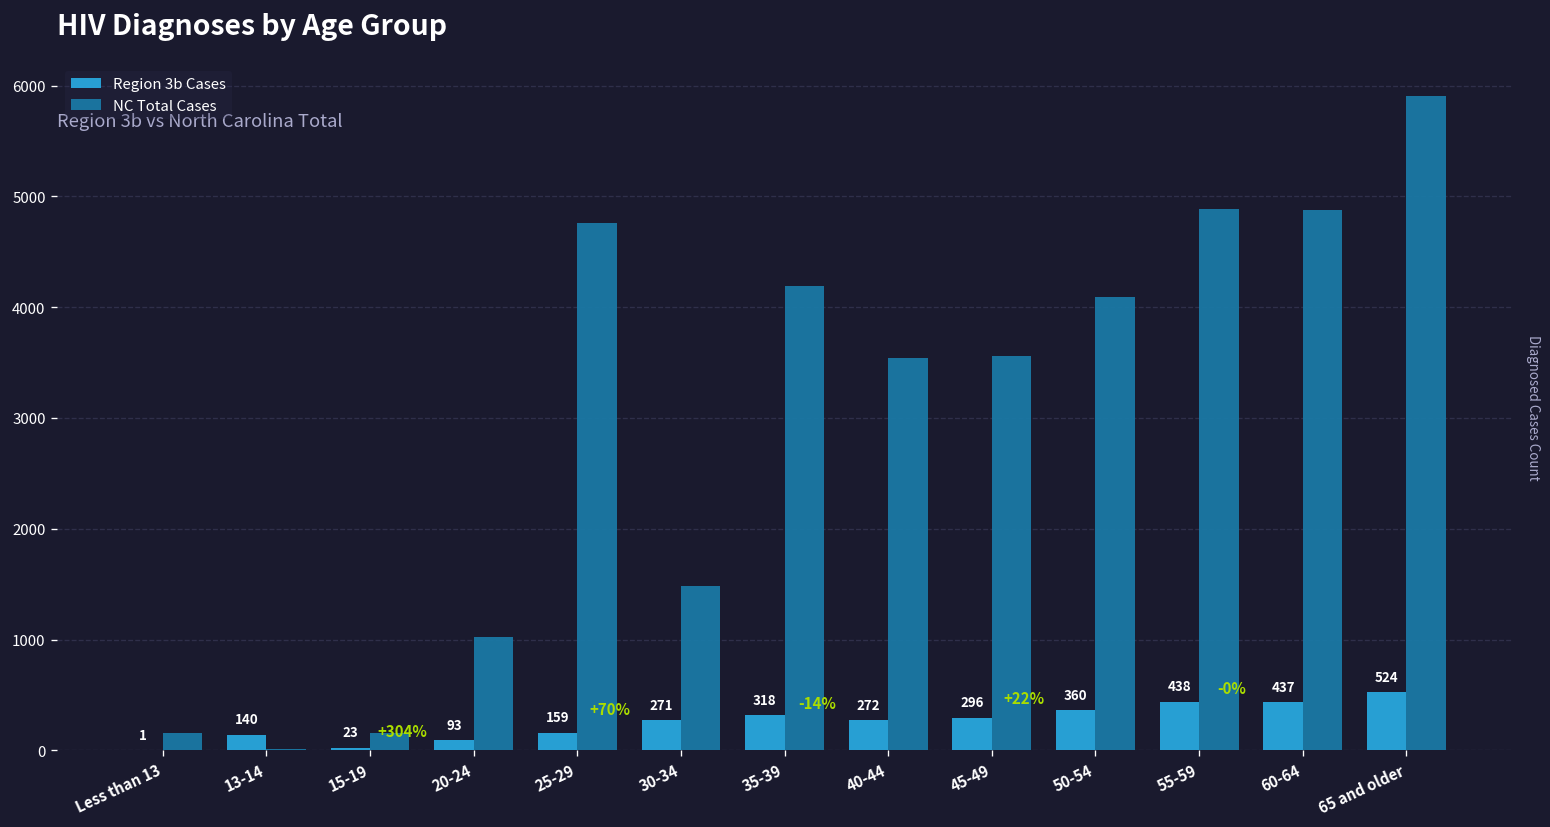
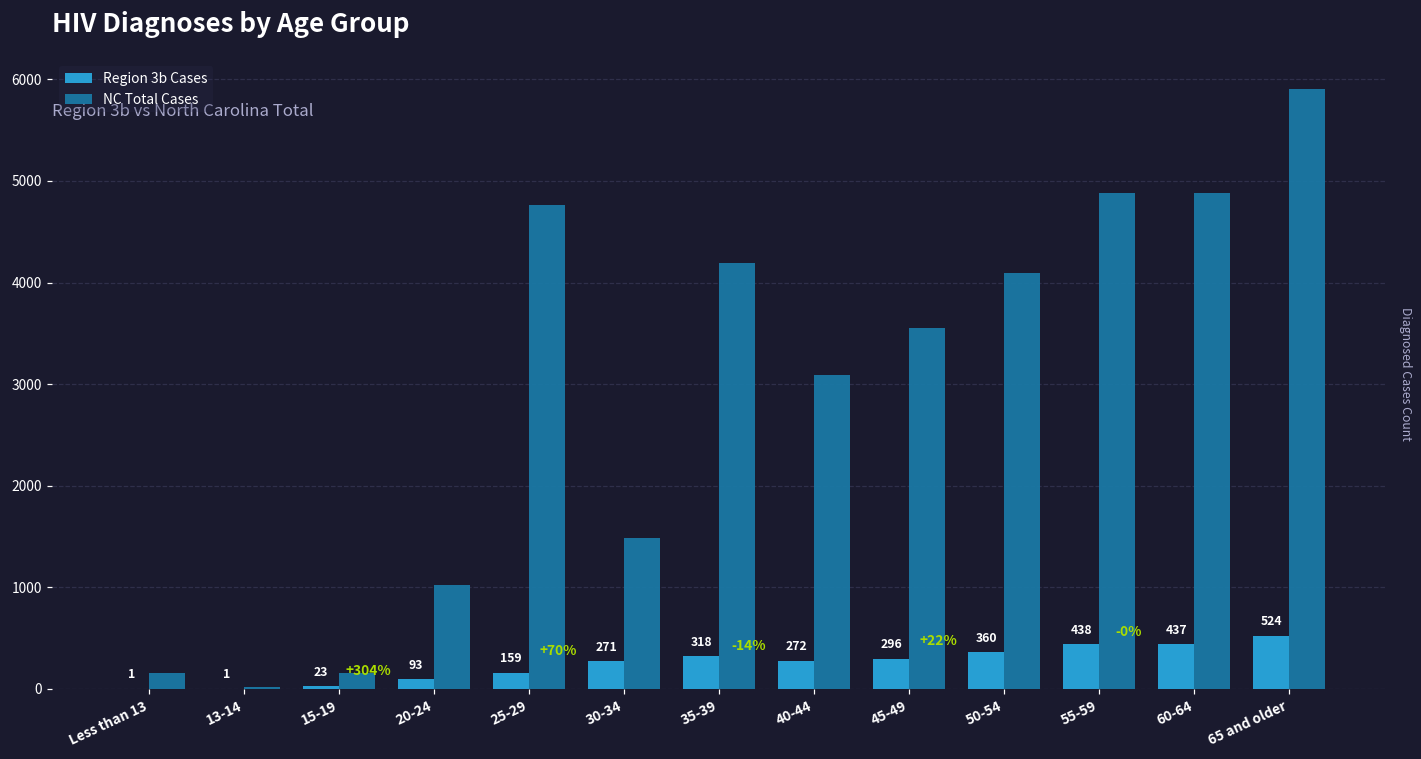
Region 3b Cases, 13-14: 140 -> 1
NC Total Cases, 40-44: 3500 -> 3100
